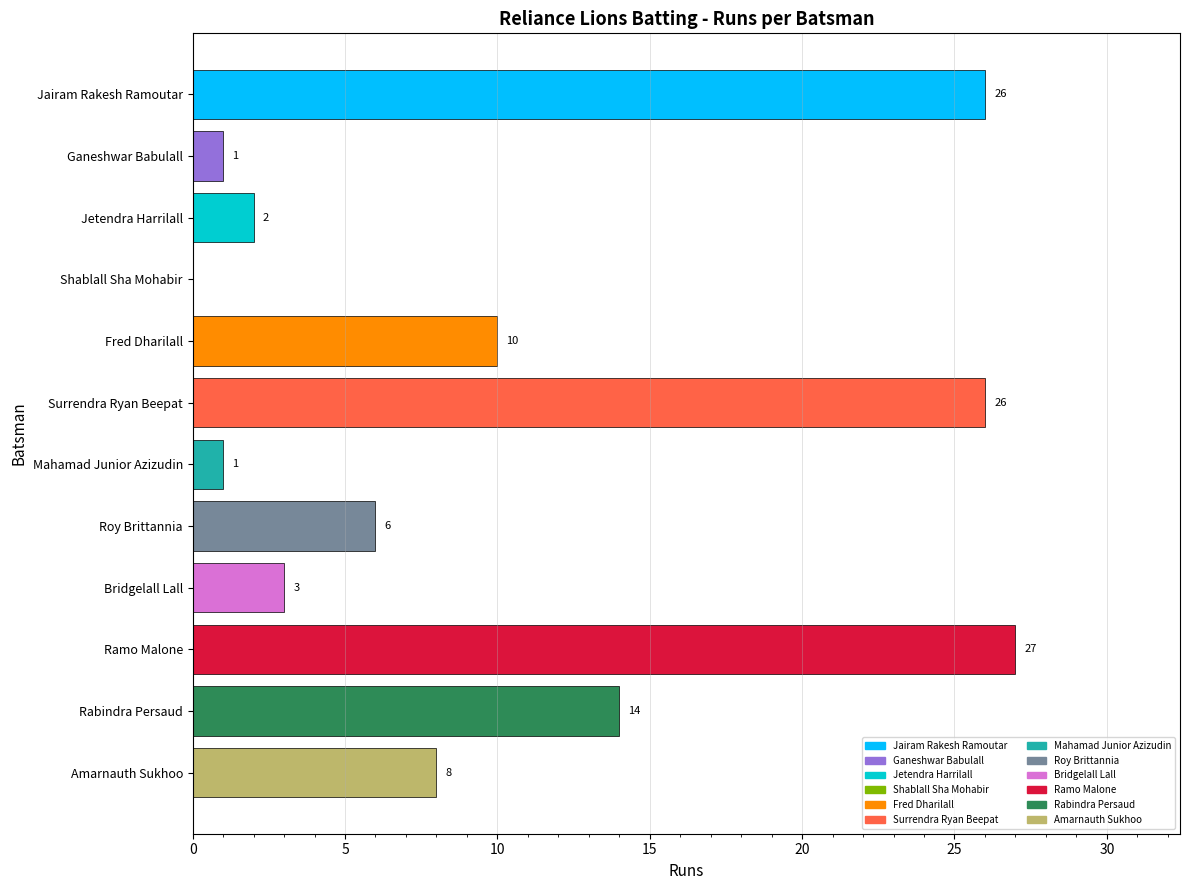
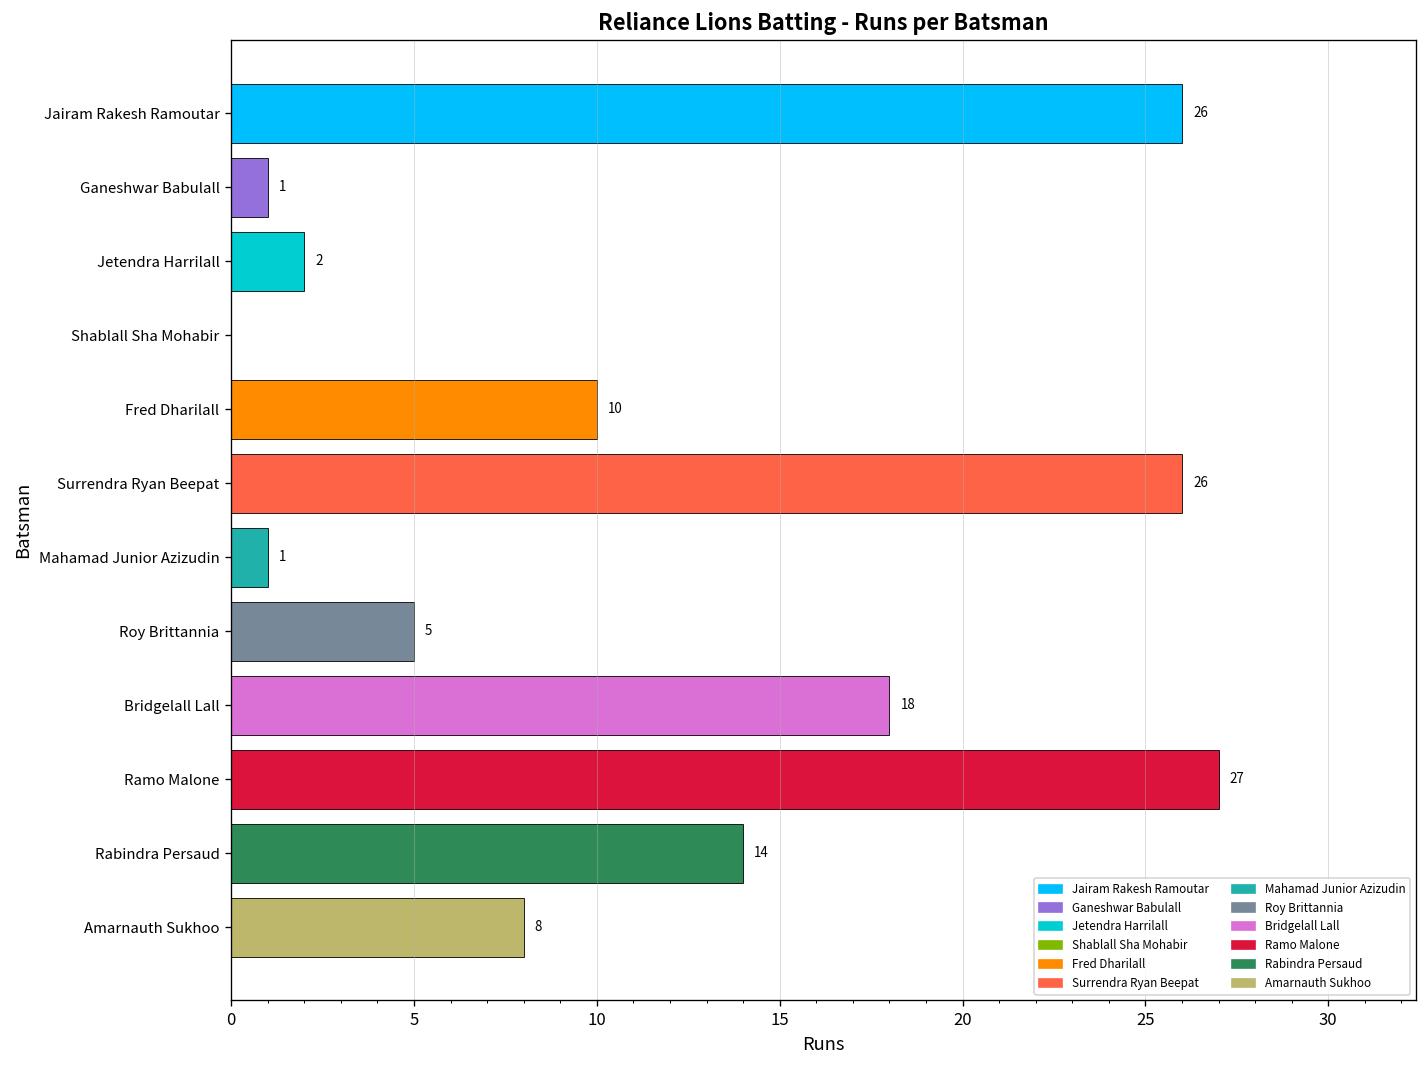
Roy Brittannia: 6 -> 5
Bridgelall Lall: 3 -> 18
